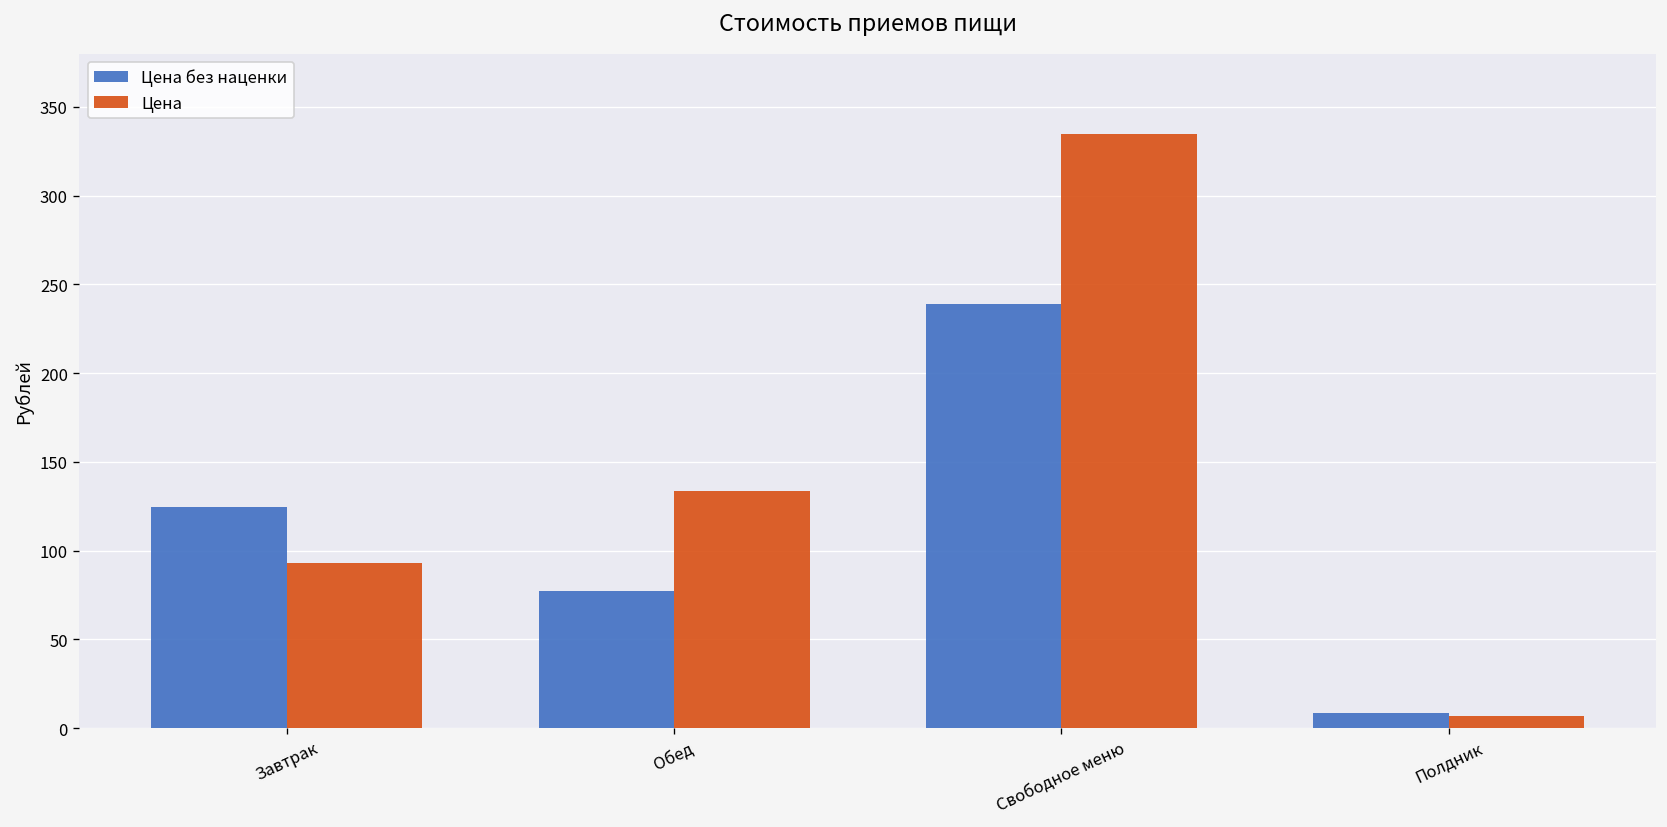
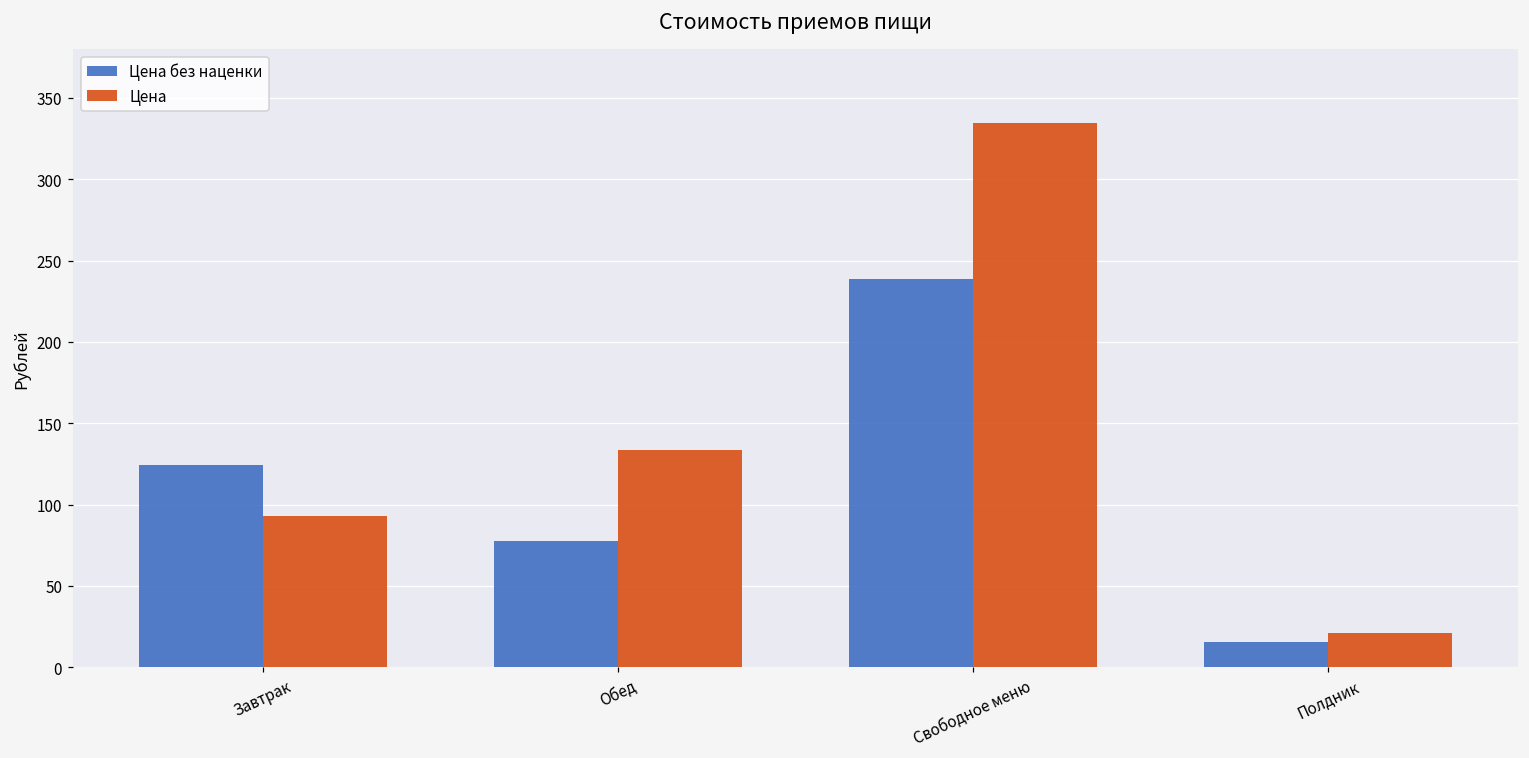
Цена без наценки, Полдник: 8 -> 15
Цена, Полдник: 7 -> 21
